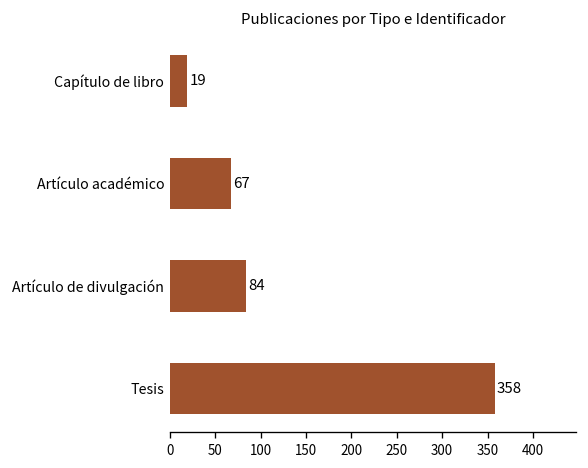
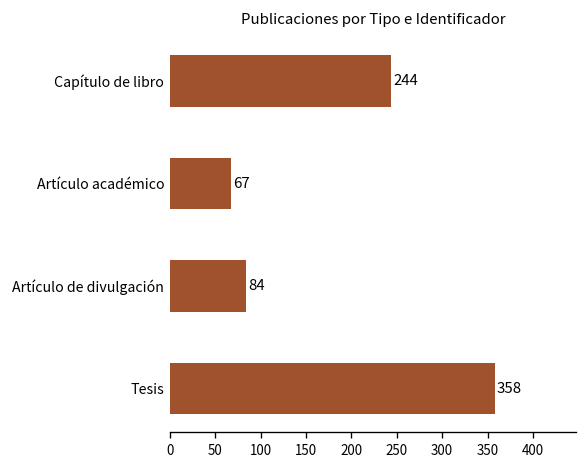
Capítulo de libro: 19 -> 244
